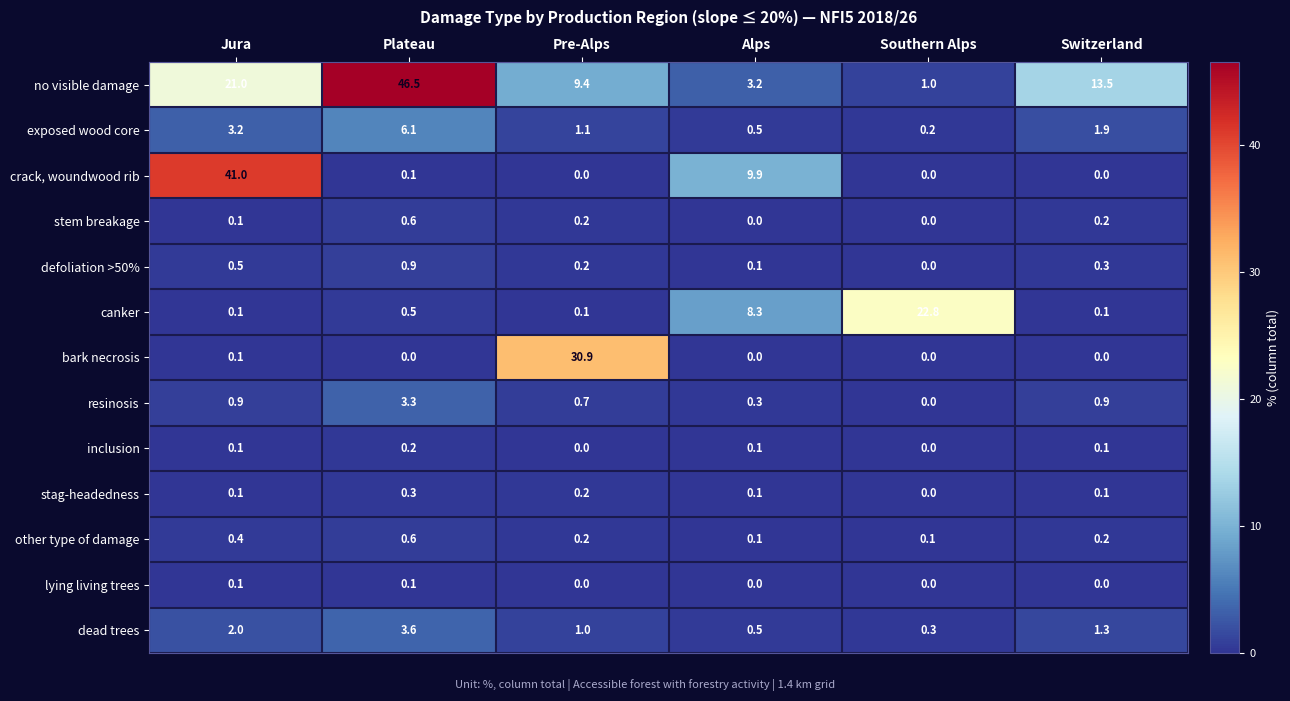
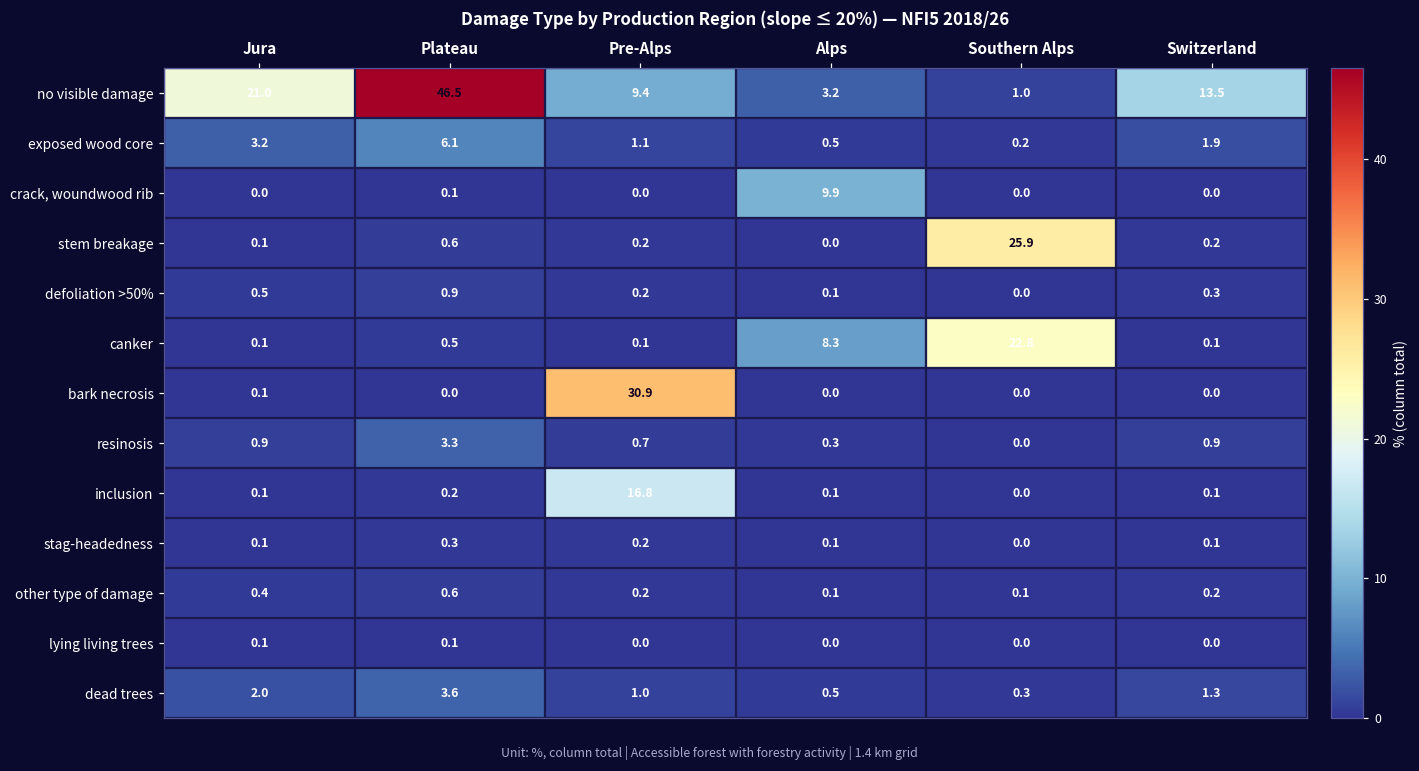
crack, woundwood rib, Jura: 41.0 -> 0.0
stem breakage, Southern Alps: 0.0 -> 25.9
inclusion, Pre-Alps: 0.0 -> 16.8
